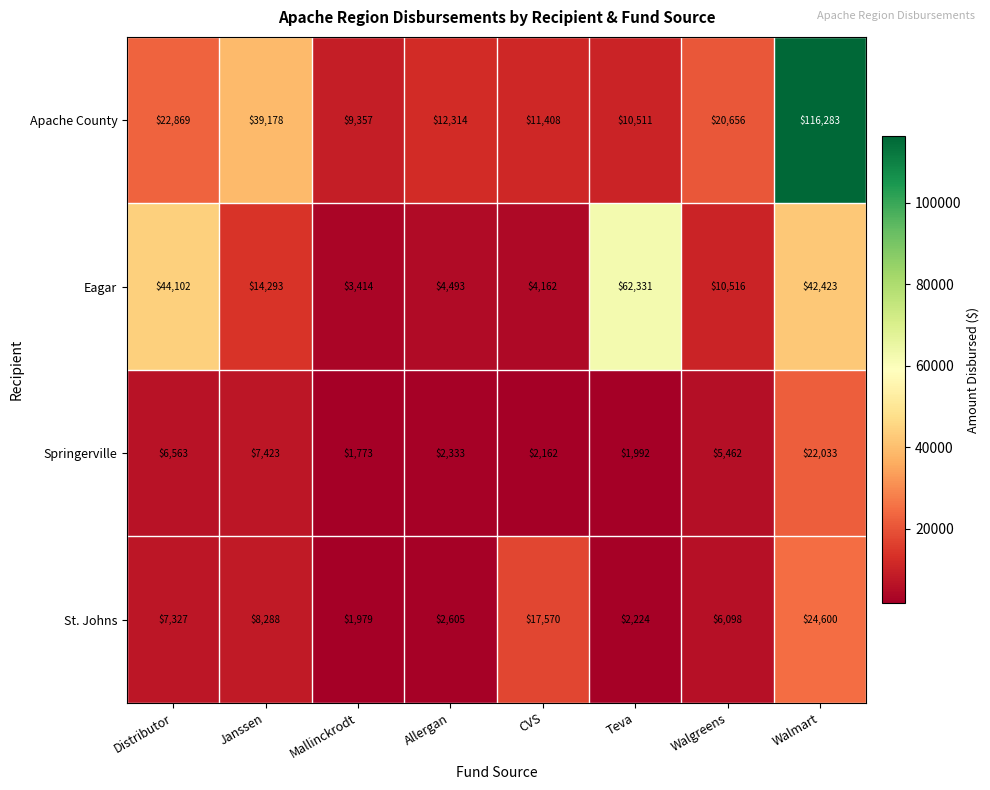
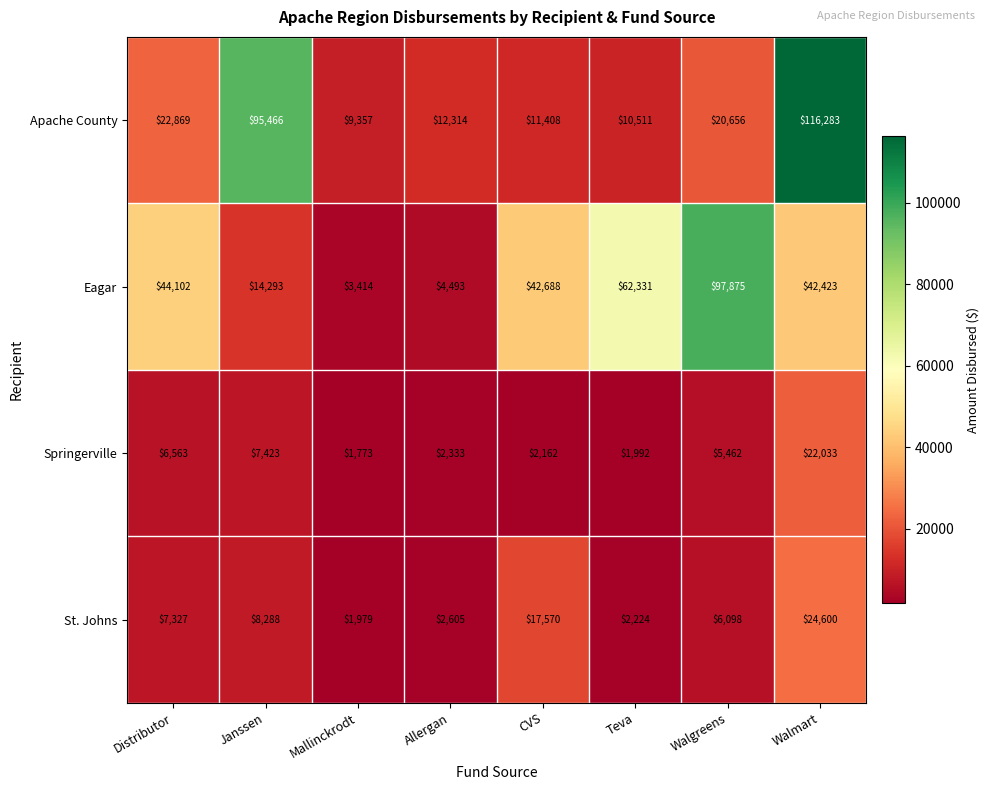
Apache County, Janssen: $39,178 -> $95,466
Eagar, CVS: $4,162 -> $42,688
Eagar, Walgreens: $10,516 -> $97,875
